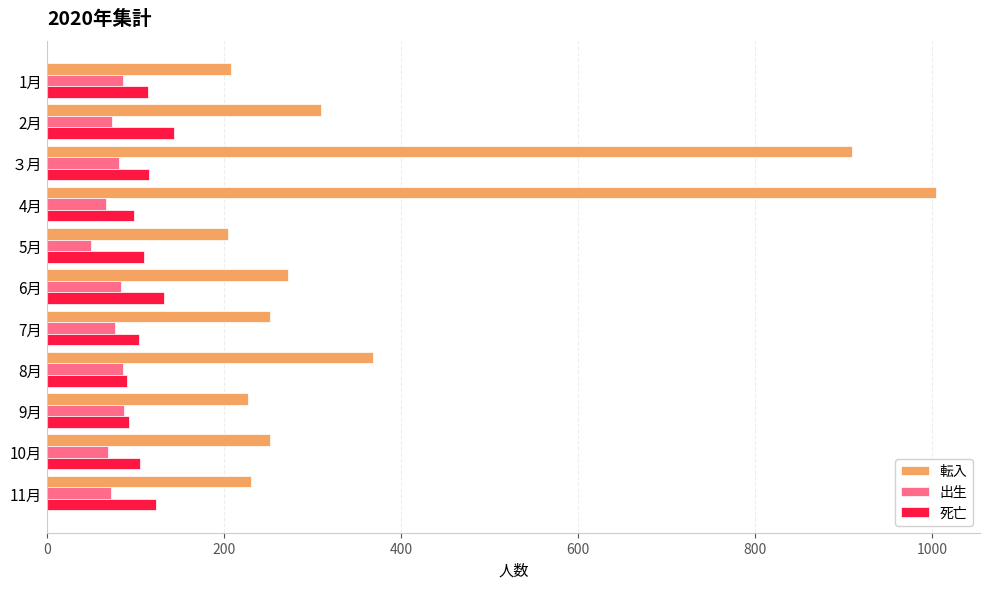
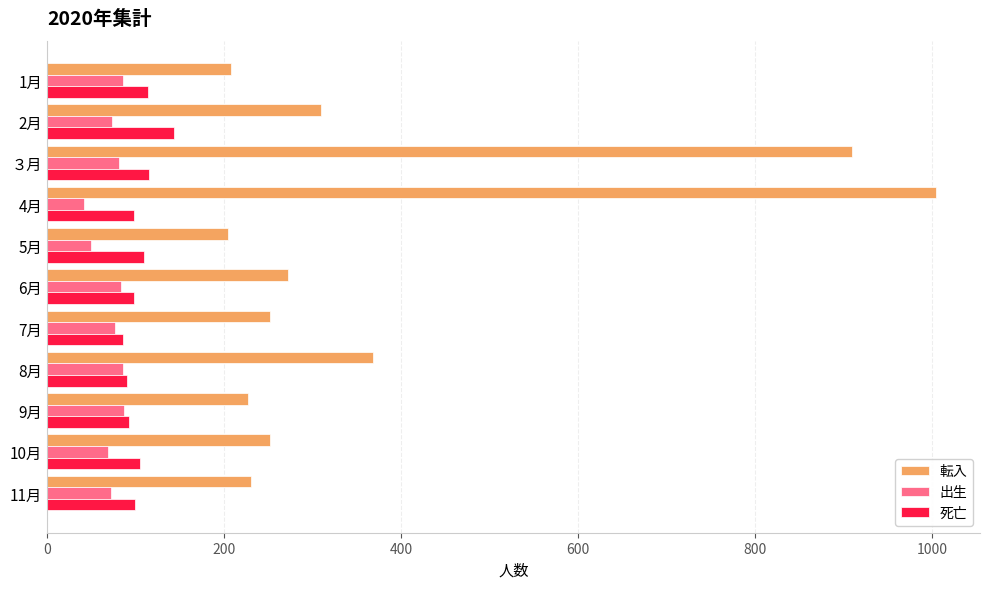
出生, 4月: 70 -> 40
死亡, 6月: 130 -> 100
死亡, 7月: 100 -> 90
死亡, 11月: 120 -> 100
